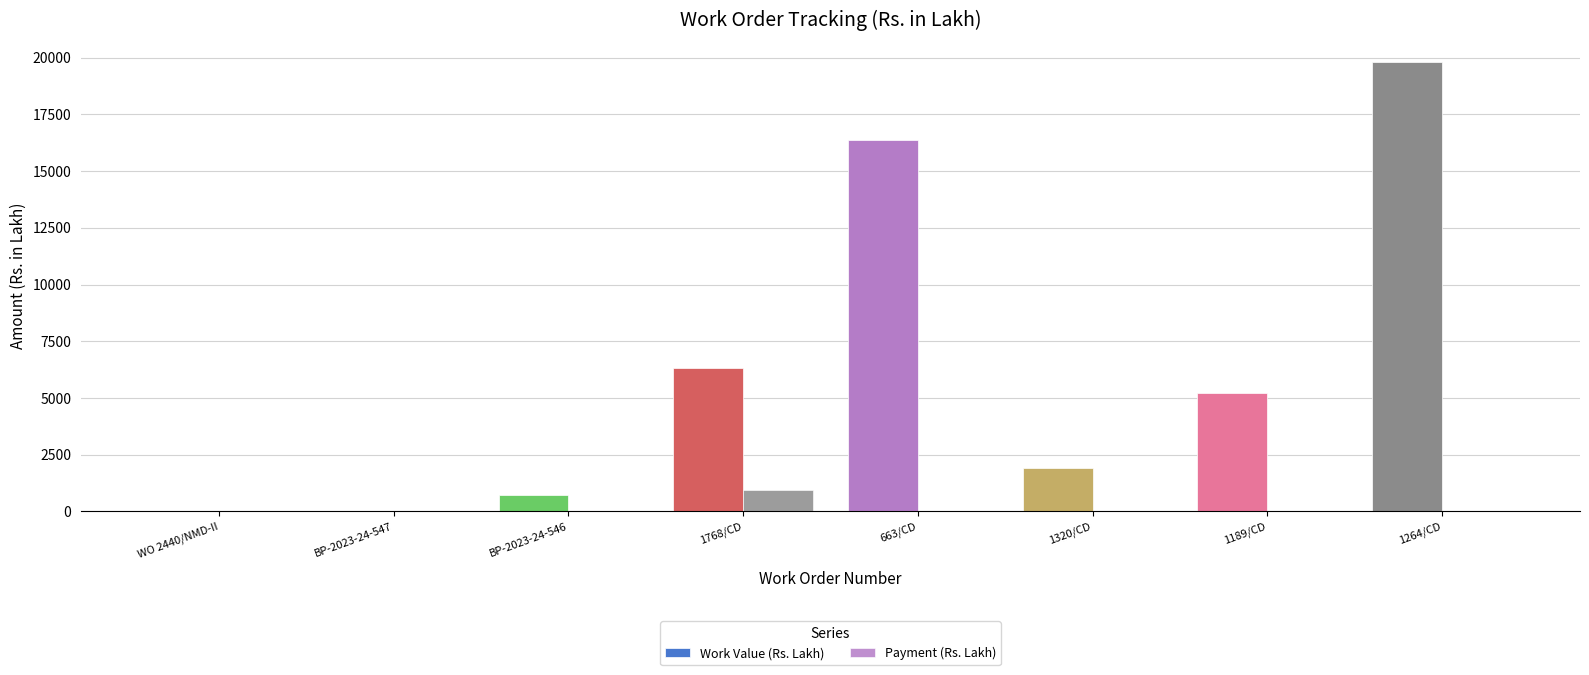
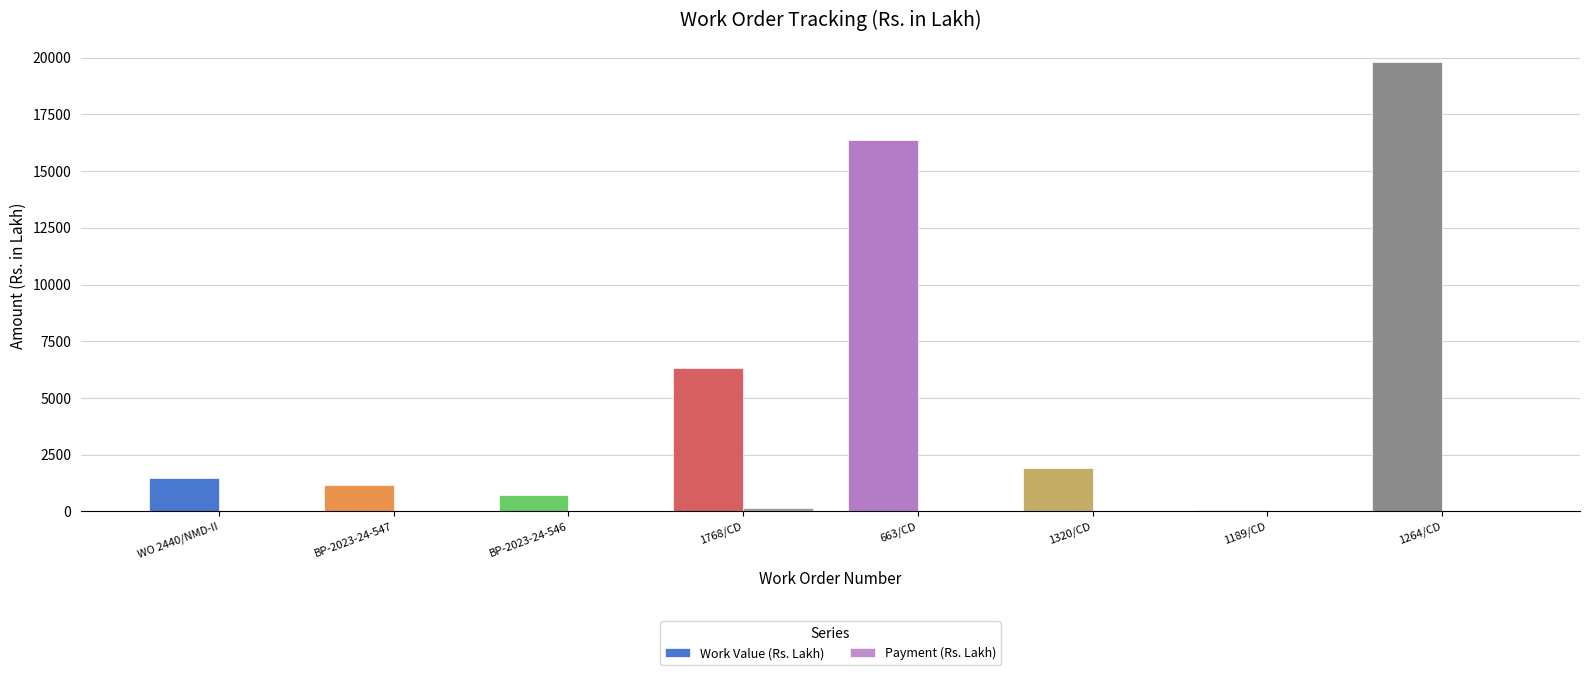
Work Value (Rs. Lakh), WO 2440/NMD-II: 0 -> 1500
Work Value (Rs. Lakh), BP-2023-24-547: 0 -> 1200
Payment (Rs. Lakh), 1768/CD: 900 -> 100
Work Value (Rs. Lakh), 1189/CD: 5200 -> 100
